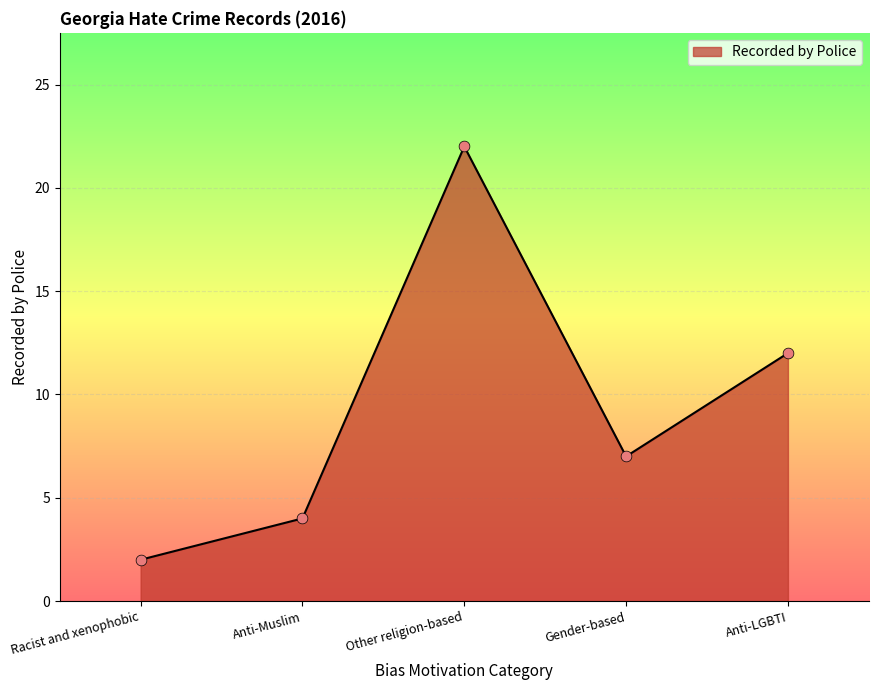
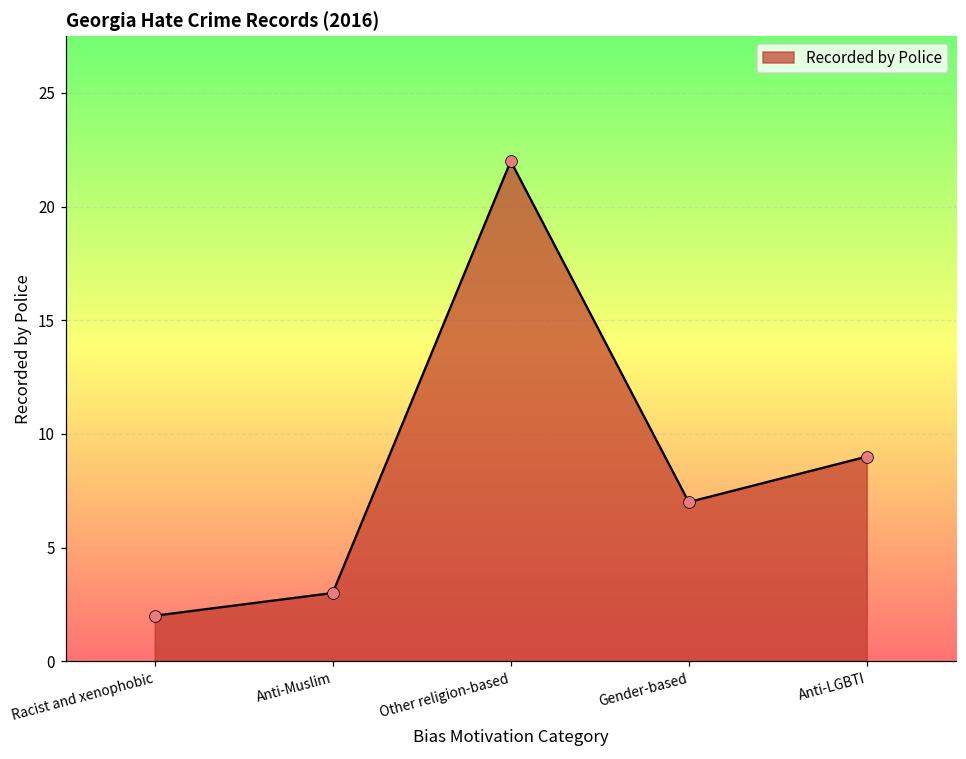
Anti-Muslim: 4 -> 3
Anti-LGBTI: 12 -> 9
